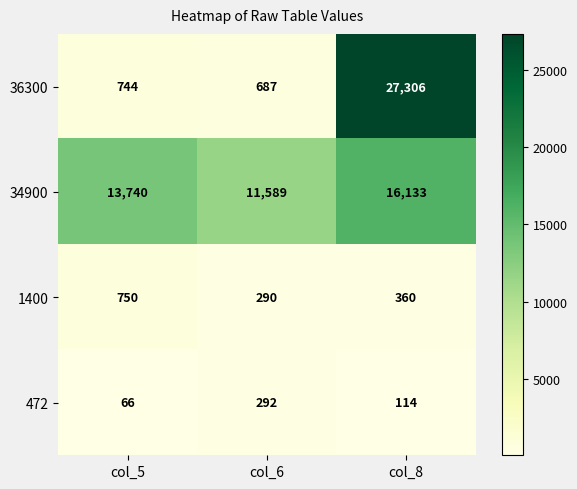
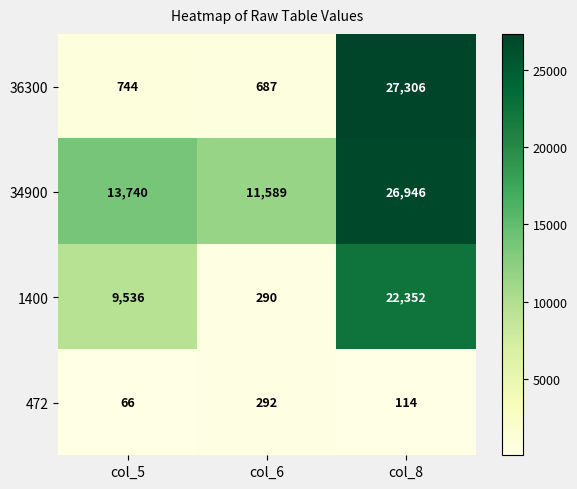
34900, col_8: 16,133 -> 26,946
1400, col_5: 750 -> 9,536
1400, col_8: 360 -> 22,352
